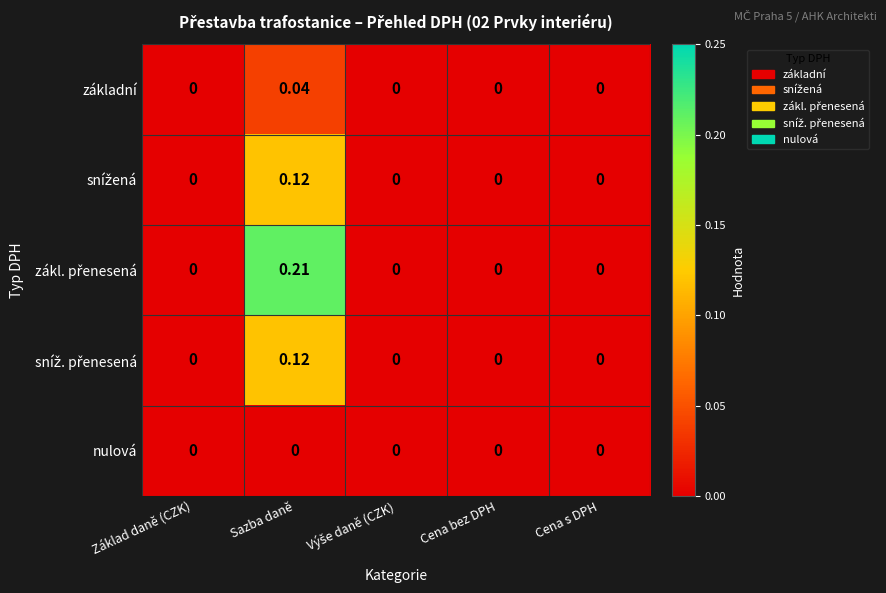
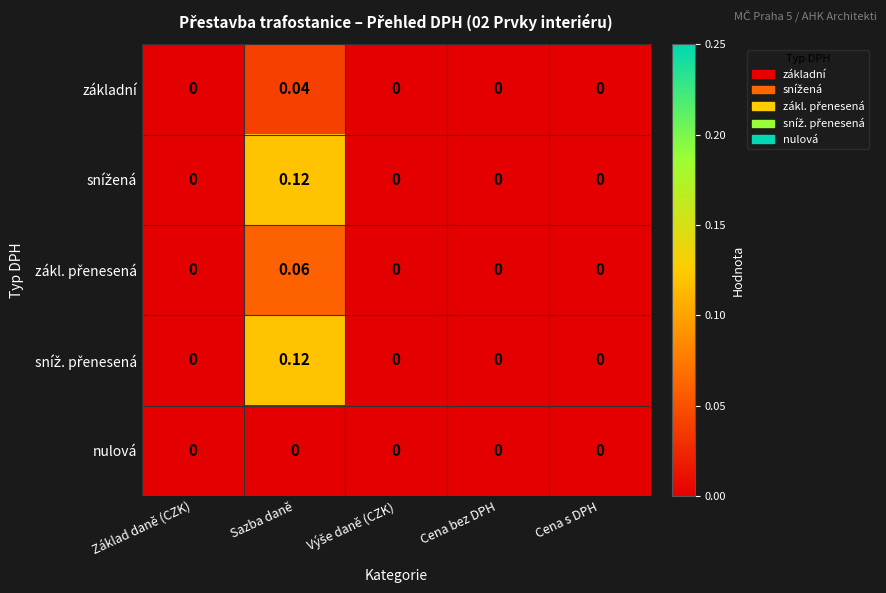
zákl. přenesená, Sazba daně: 0.21 -> 0.06
